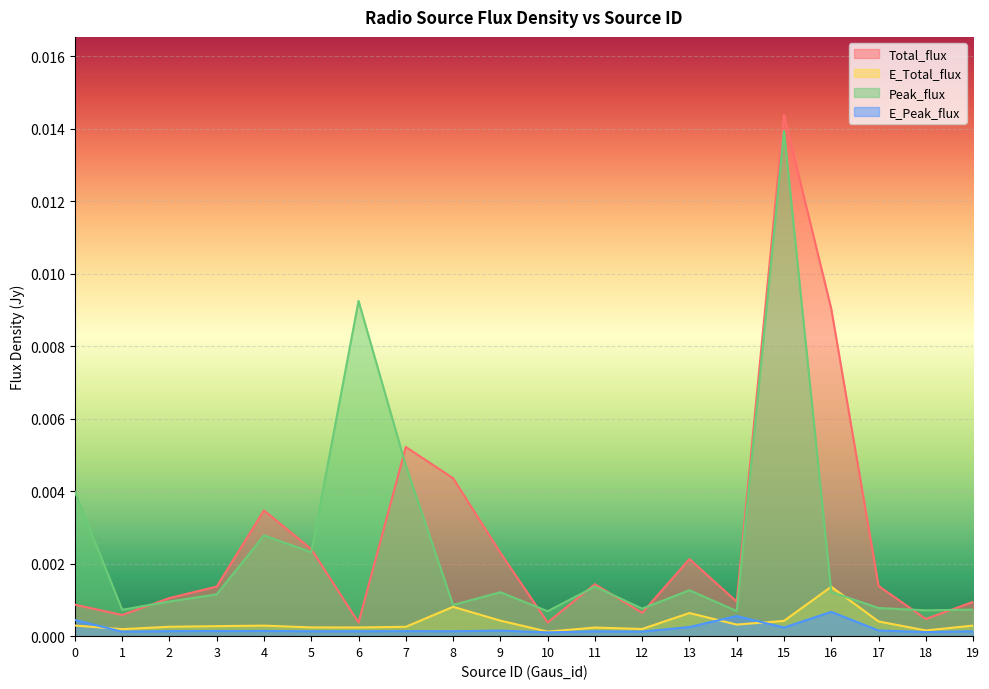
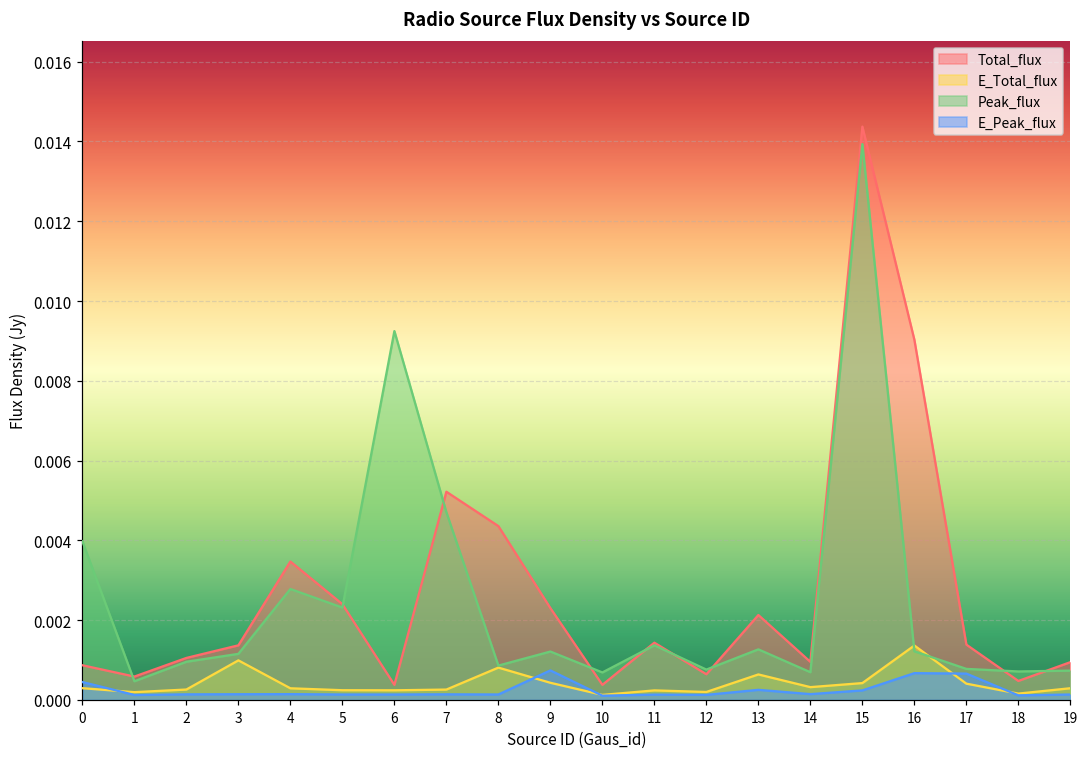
Peak_flux, 1: 0.0007 -> 0.0005
E_Total_flux, 3: 0.0003 -> 0.0010
E_Peak_flux, 9: 0.0002 -> 0.0007
E_Peak_flux, 14: 0.0006 -> 0.0001
E_Peak_flux, 17: 0.0002 -> 0.0007
